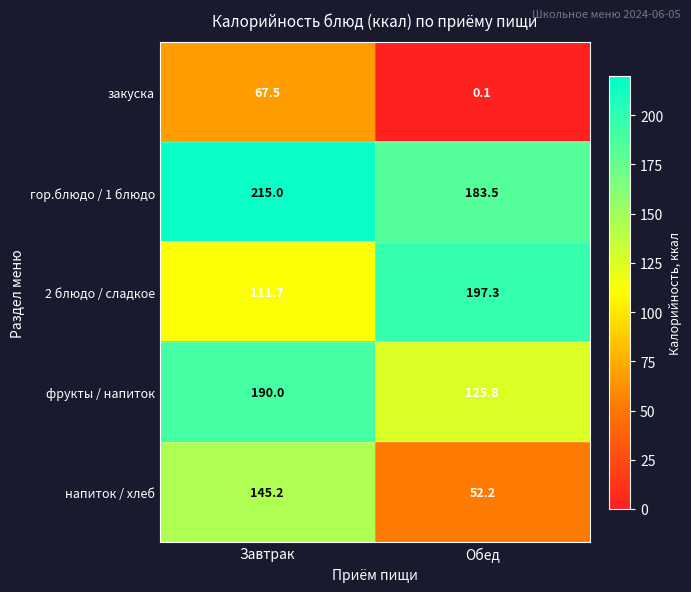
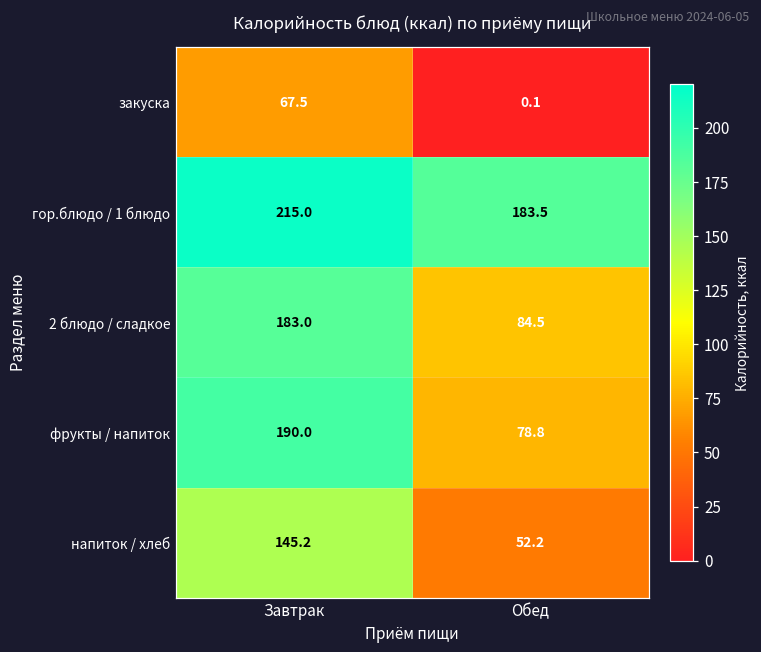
2 блюдо / сладкое, Завтрак: 111.7 -> 183.0
2 блюдо / сладкое, Обед: 197.3 -> 84.5
фрукты / напиток, Обед: 125.8 -> 78.8
